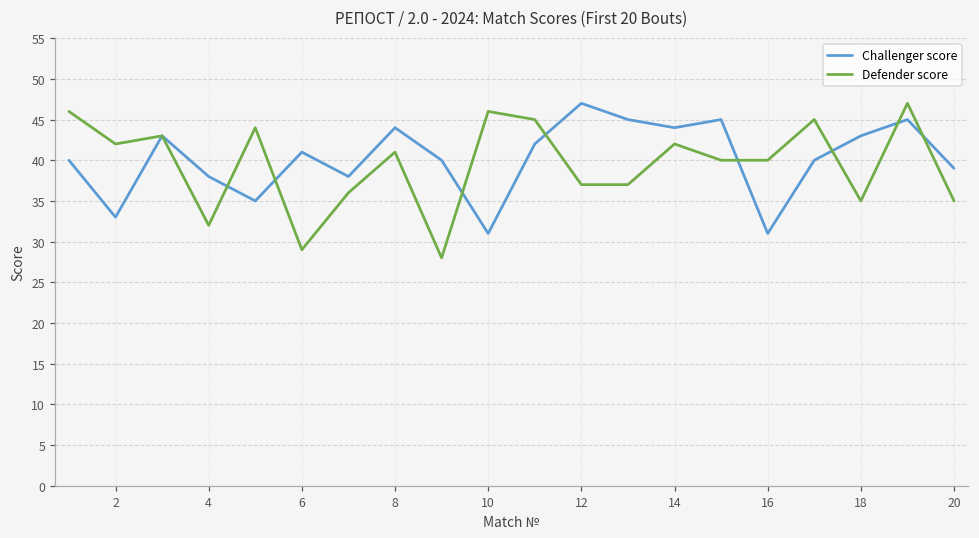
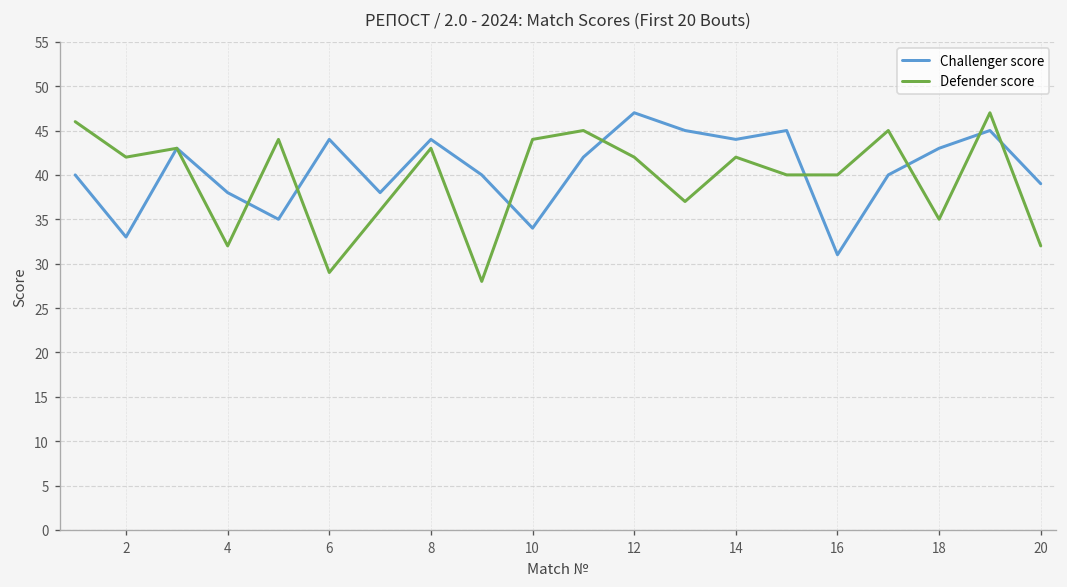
Challenger score, 6: 41 -> 44
Defender score, 8: 41 -> 43
Challenger score, 10: 31 -> 34
Defender score, 10: 46 -> 44
Defender score, 12: 37 -> 42
Defender score, 20: 35 -> 32
